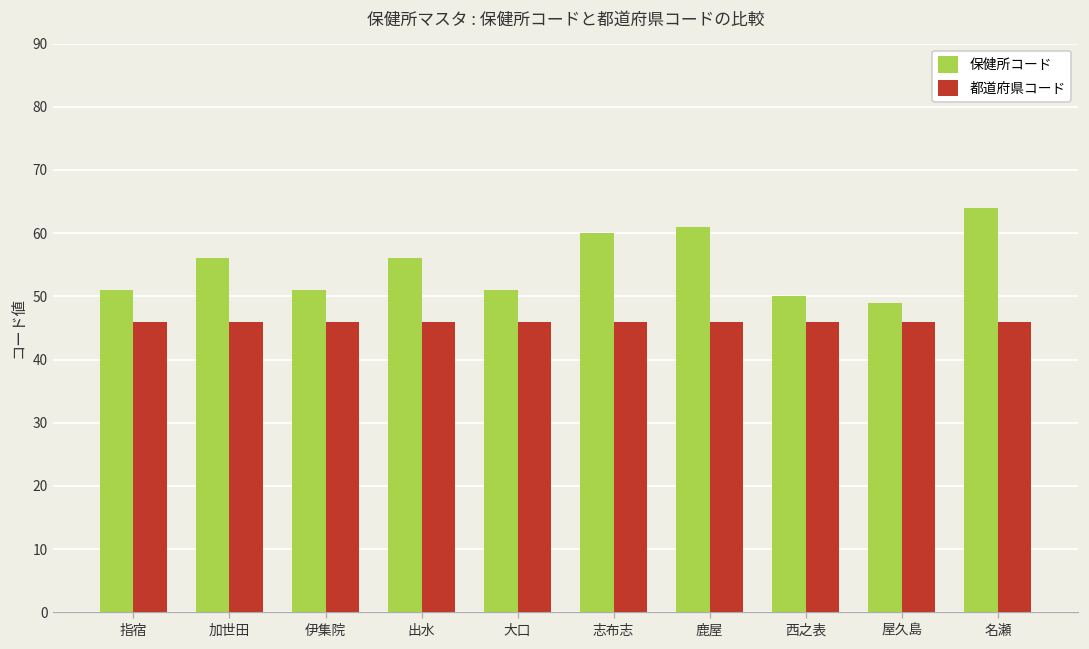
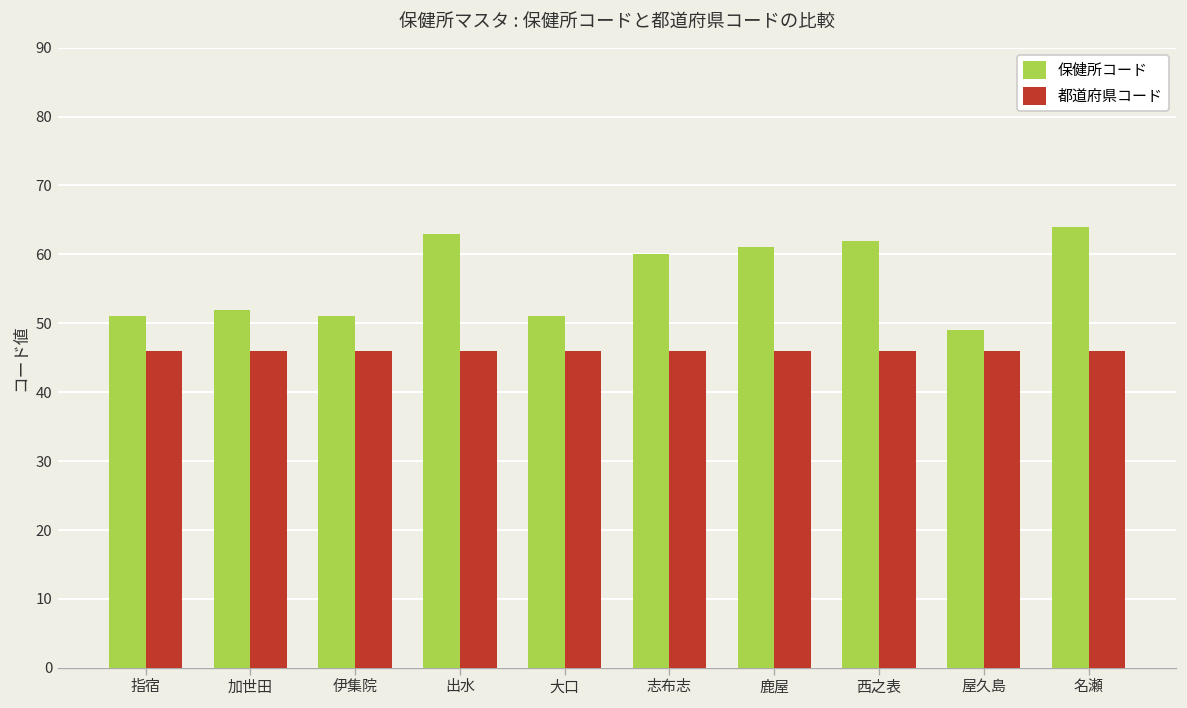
保健所コード, 加世田: 56 -> 52
保健所コード, 出水: 56 -> 63
保健所コード, 西之表: 50 -> 62
